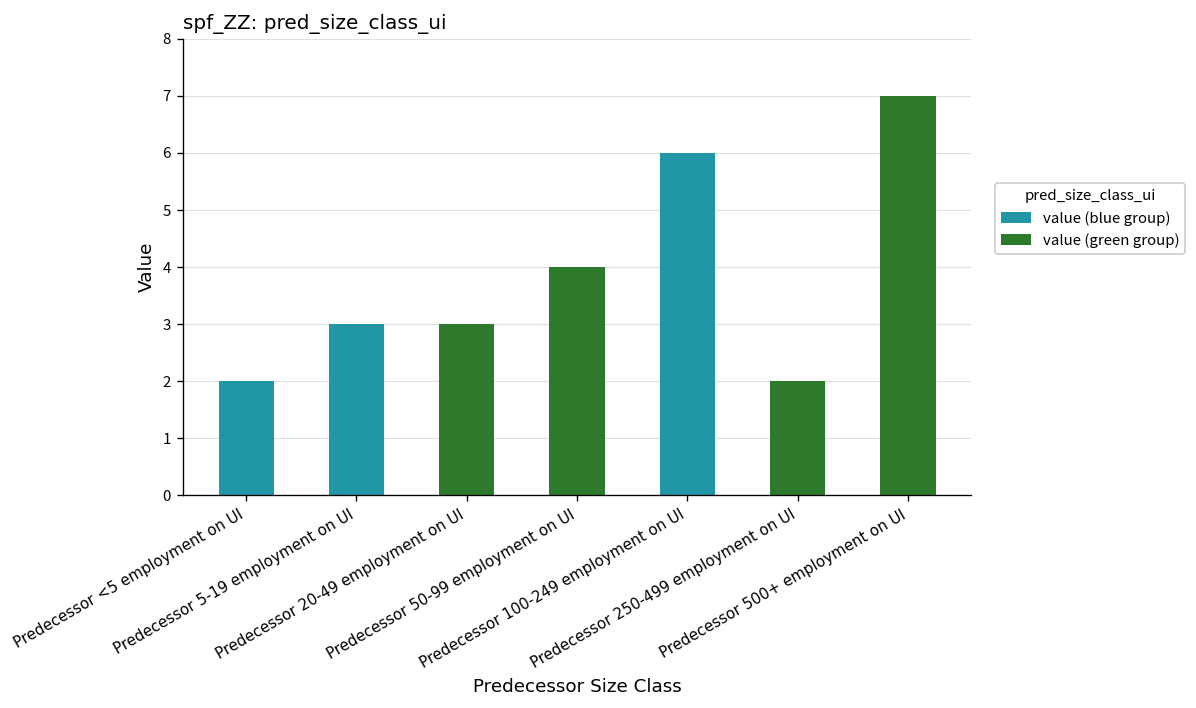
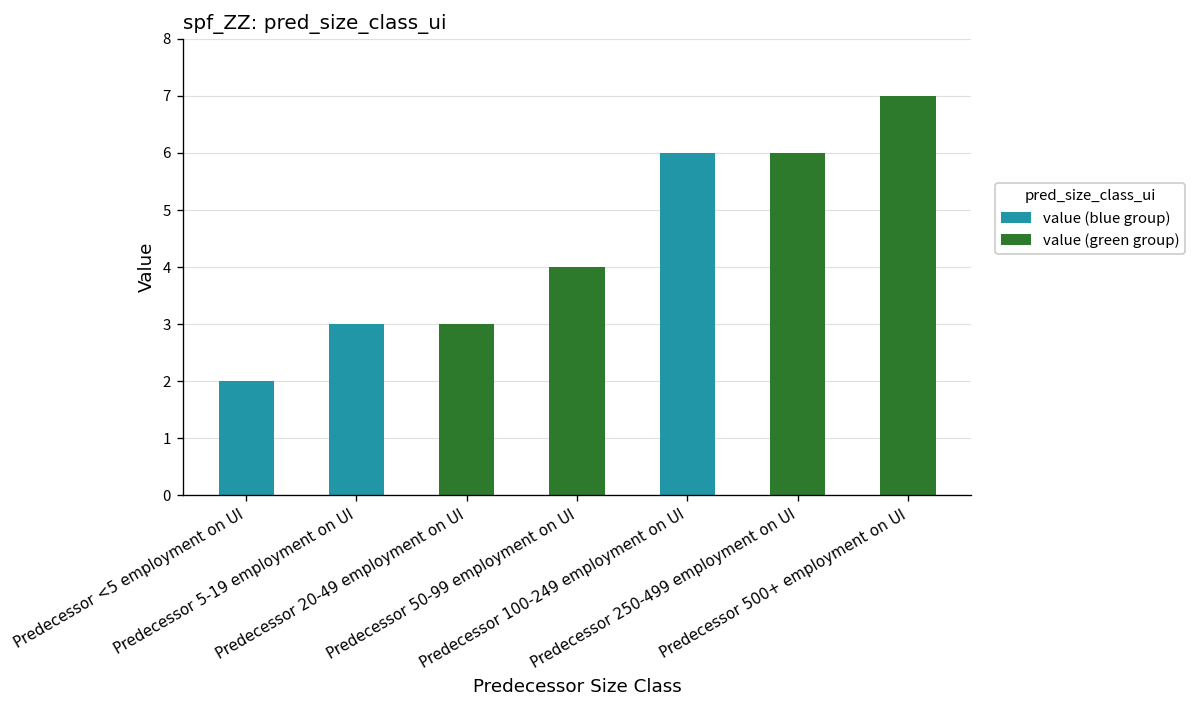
Predecessor 250-499 employment on UI: 2 -> 6
